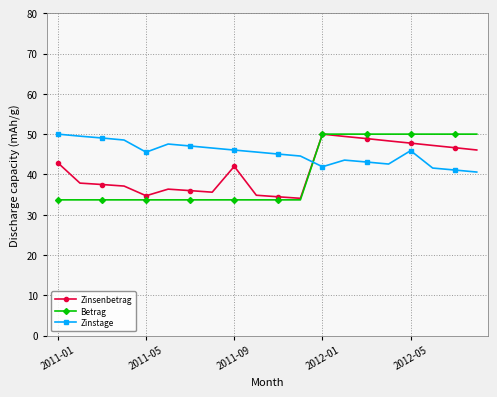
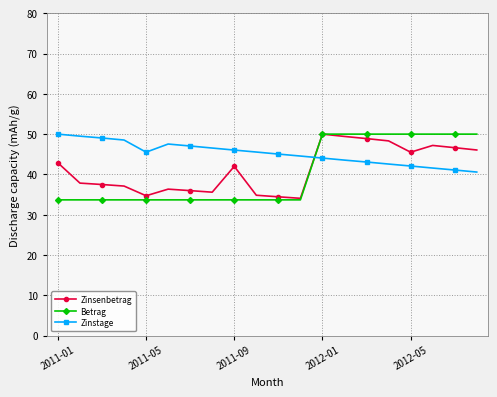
Zinstage, 2012-01: 42 -> 44
Zinsenbetrag, 2012-05: 48 -> 46
Zinstage, 2012-05: 46 -> 42
